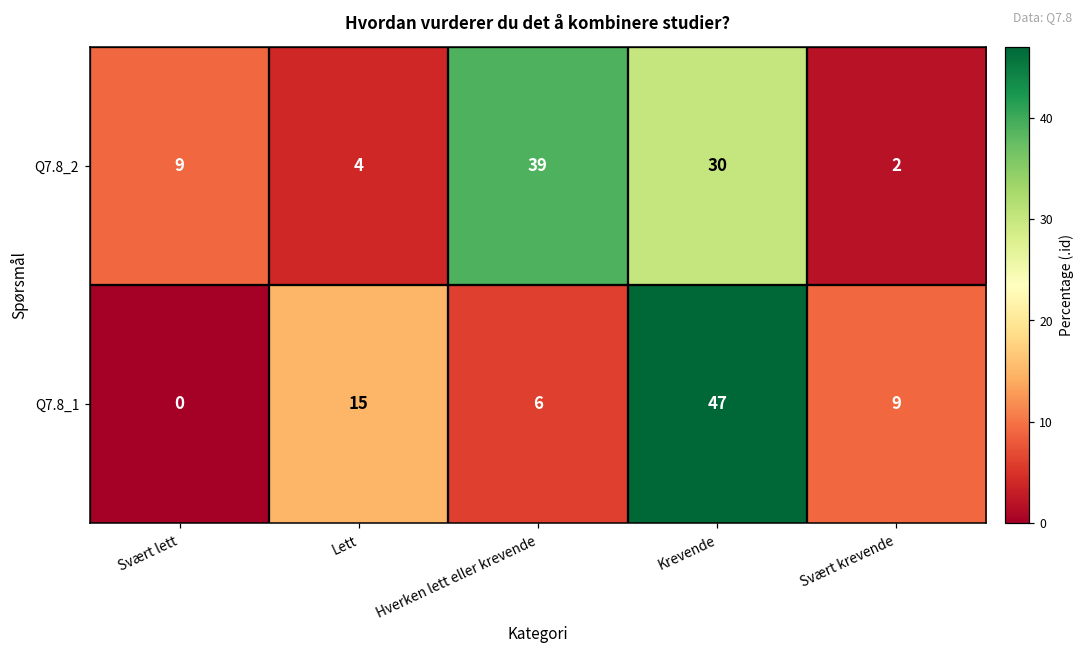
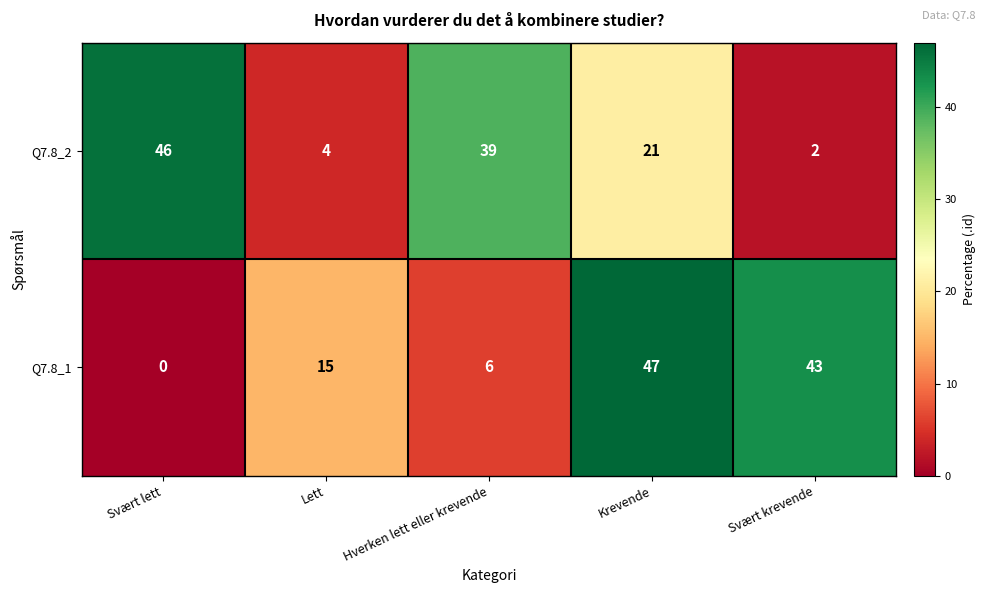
Q7.8_2, Svært lett: 9 -> 46
Q7.8_2, Krevende: 30 -> 21
Q7.8_1, Svært krevende: 9 -> 43
